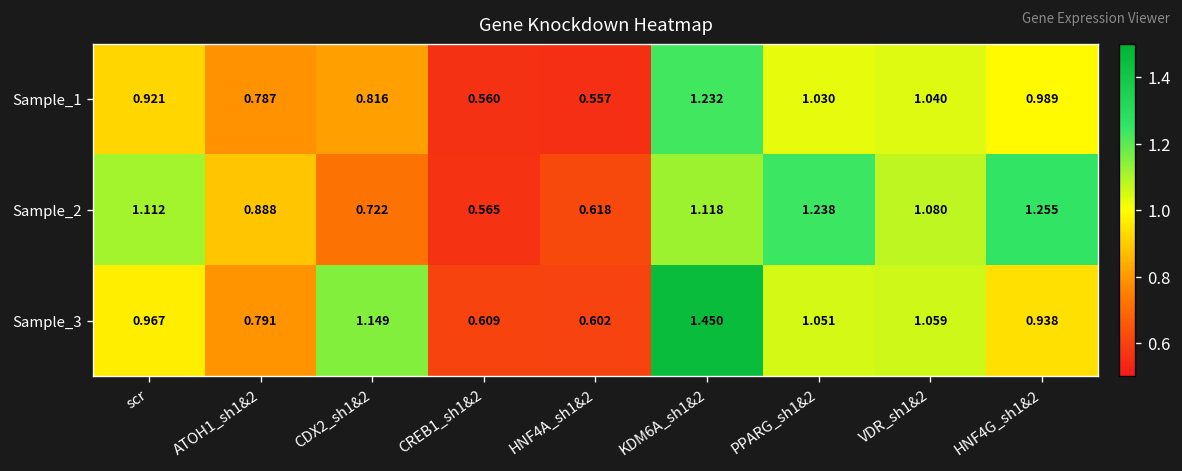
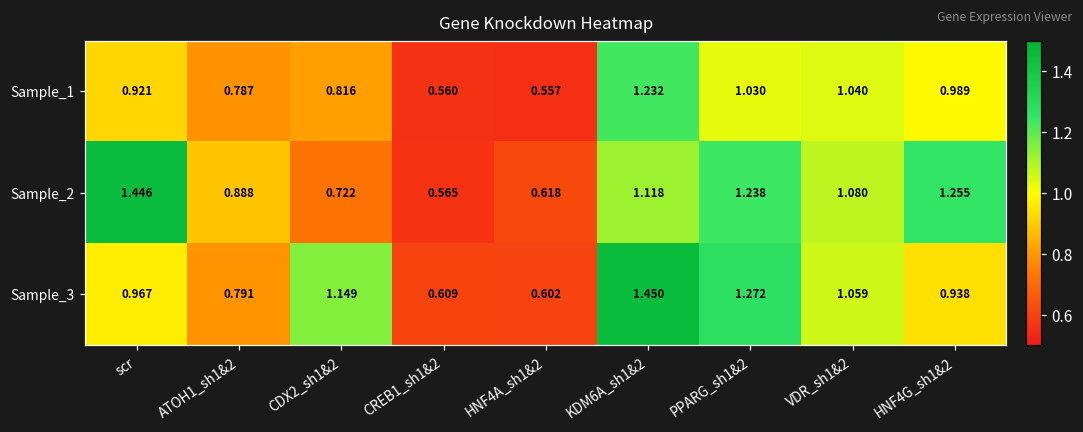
Sample_2, scr: 1.112 -> 1.446
Sample_3, PPARG_sh1&2: 1.051 -> 1.272
